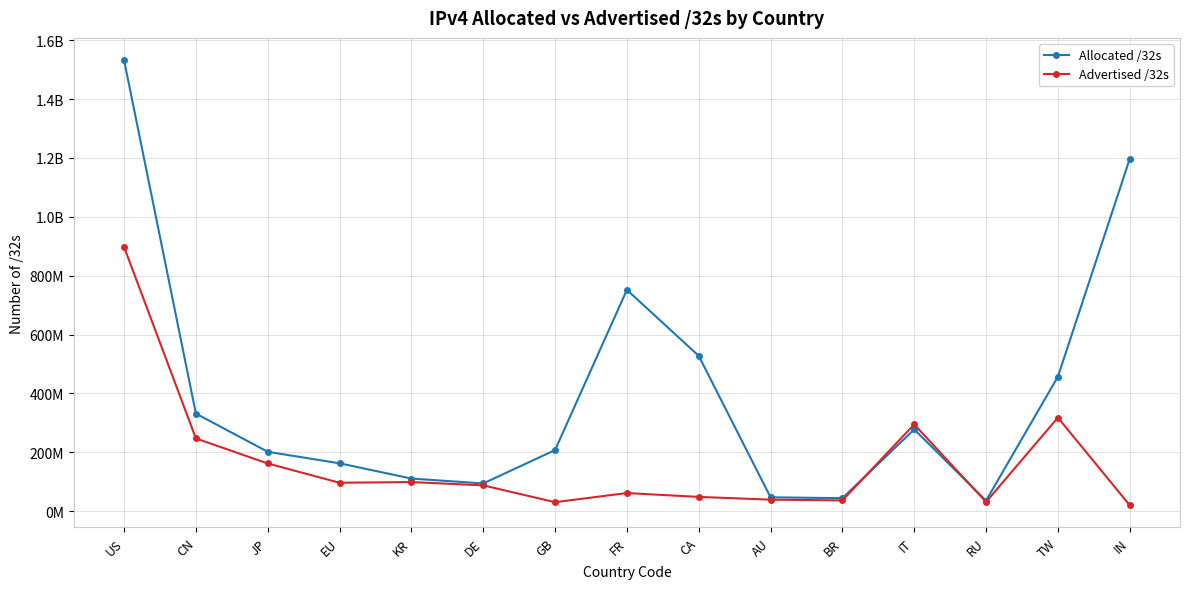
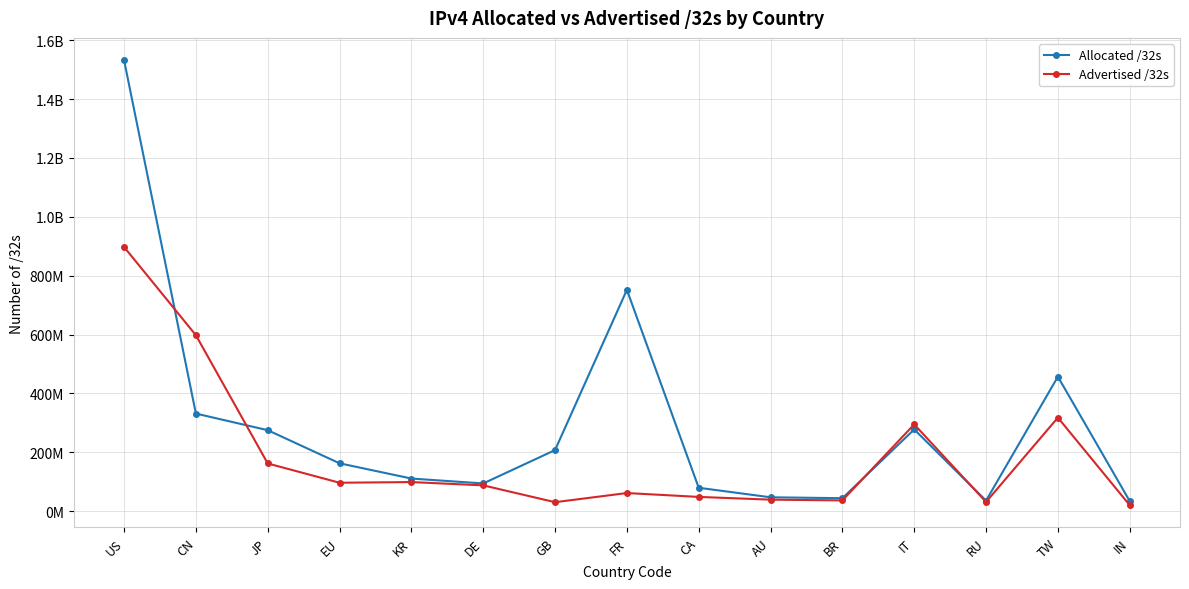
Advertised /32s, CN: 250000000 -> 600000000
Allocated /32s, JP: 200000000 -> 280000000
Allocated /32s, CA: 530000000 -> 80000000
Allocated /32s, IN: 1200000000 -> 30000000
